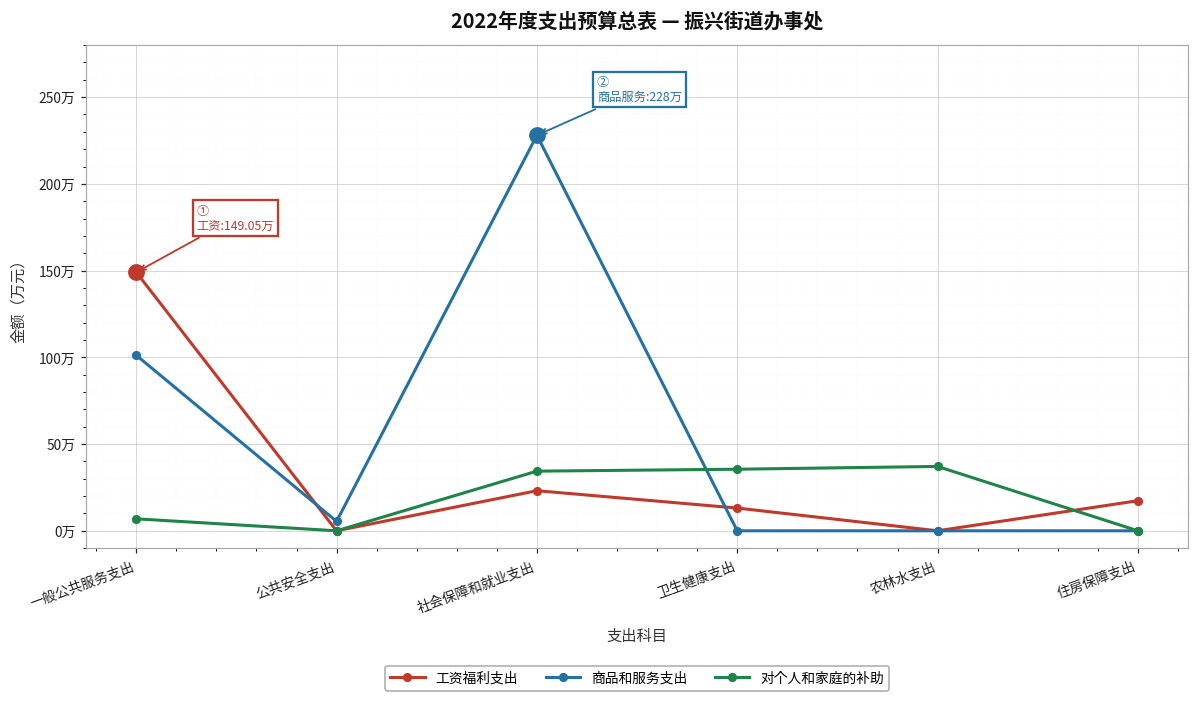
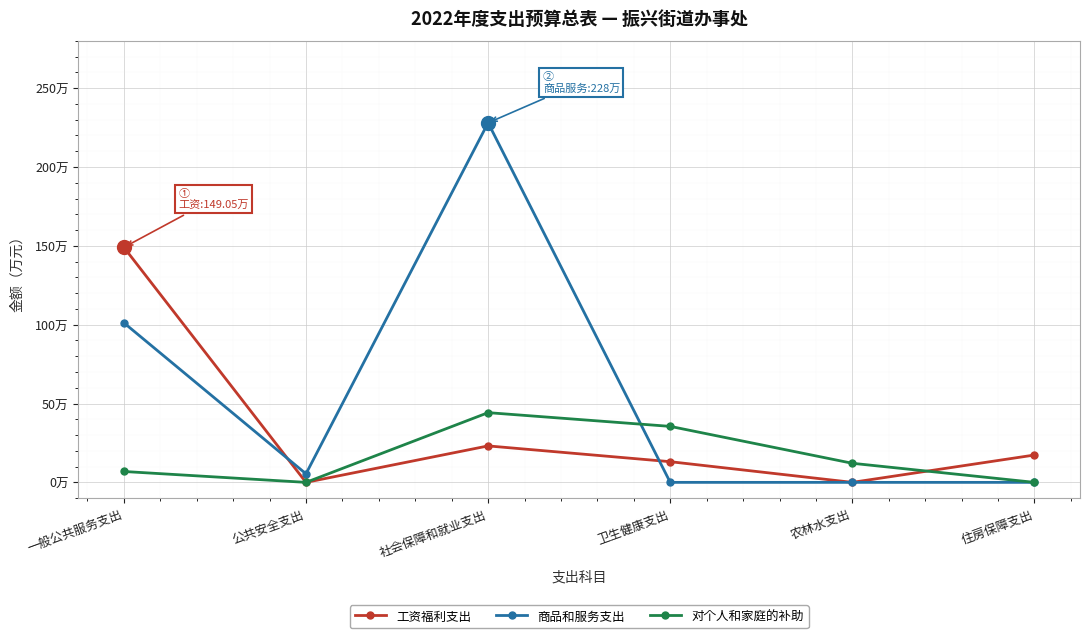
对个人和家庭的补助, 社会保障和就业支出: 34万 -> 44万
对个人和家庭的补助, 农林水支出: 37万 -> 12万
